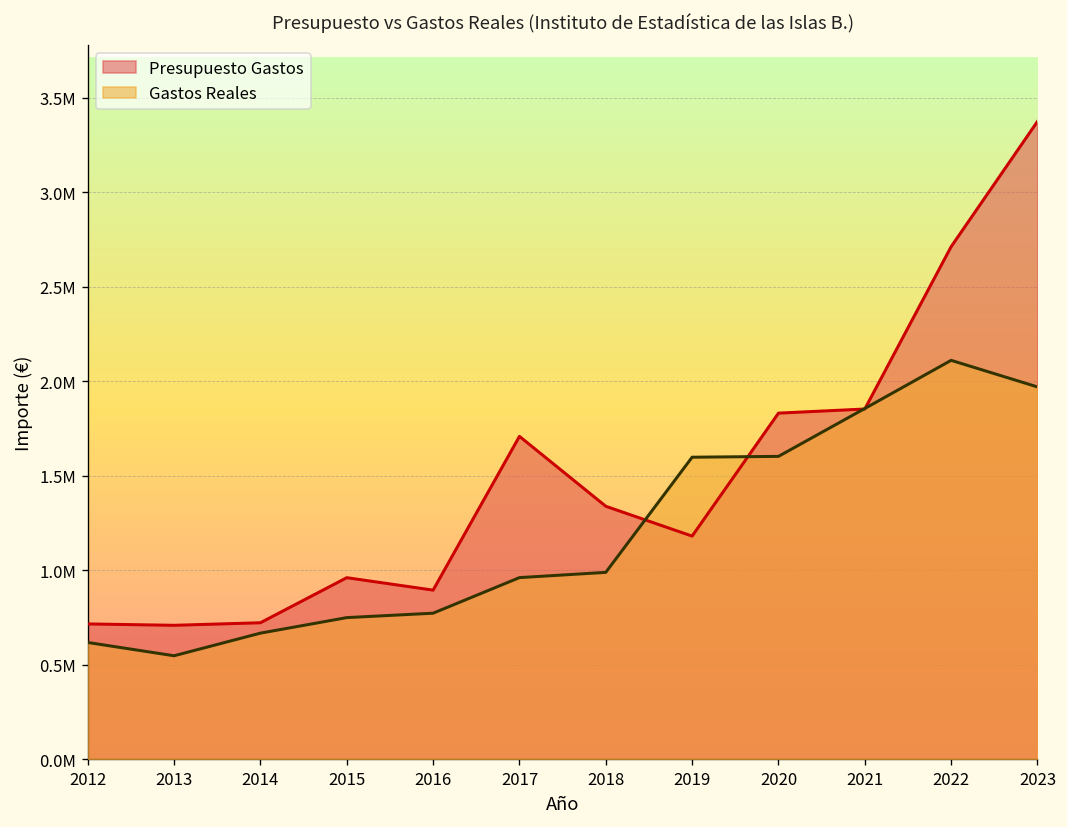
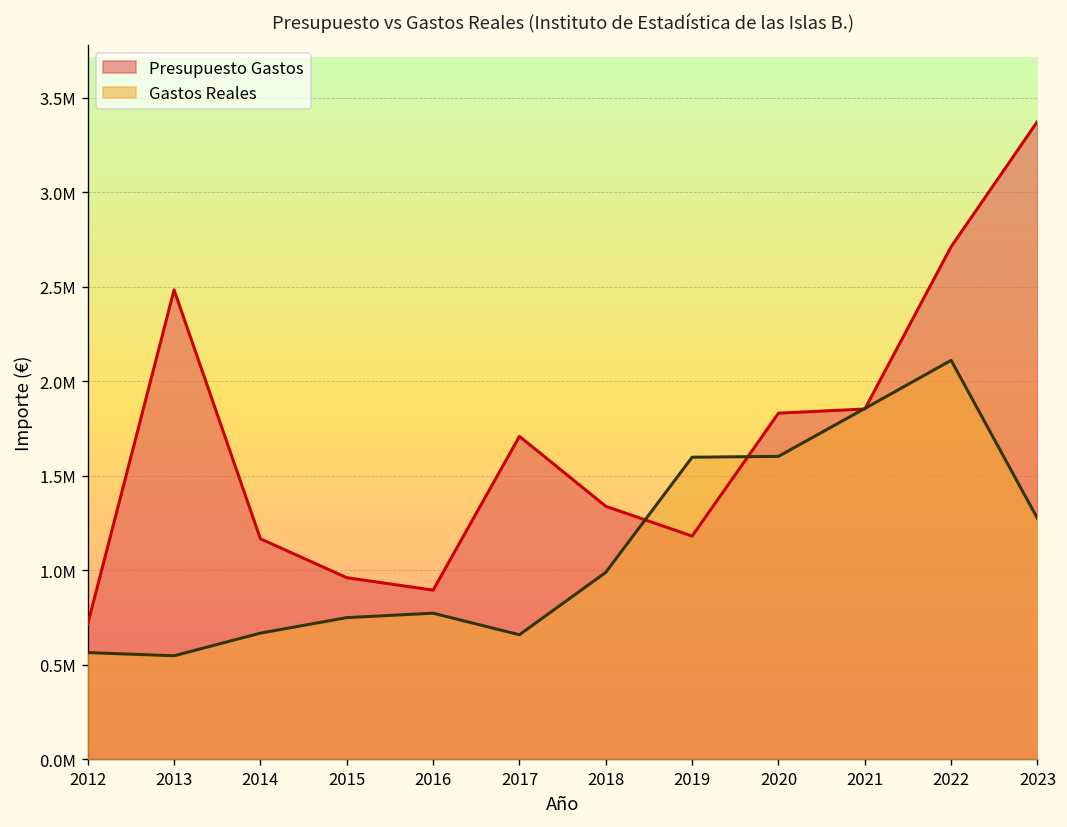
Gastos Reales, 2012: 620000 -> 570000
Presupuesto Gastos, 2013: 710000 -> 2480000
Presupuesto Gastos, 2014: 720000 -> 1170000
Gastos Reales, 2017: 960000 -> 660000
Gastos Reales, 2023: 1970000 -> 1270000
